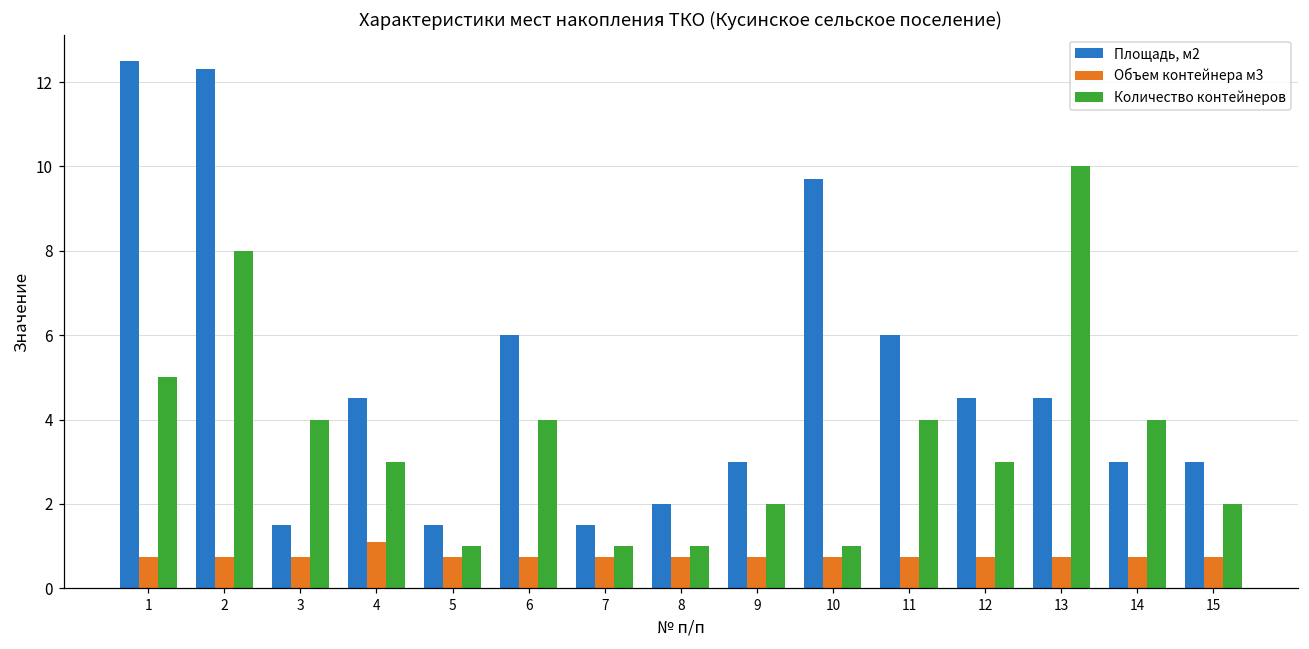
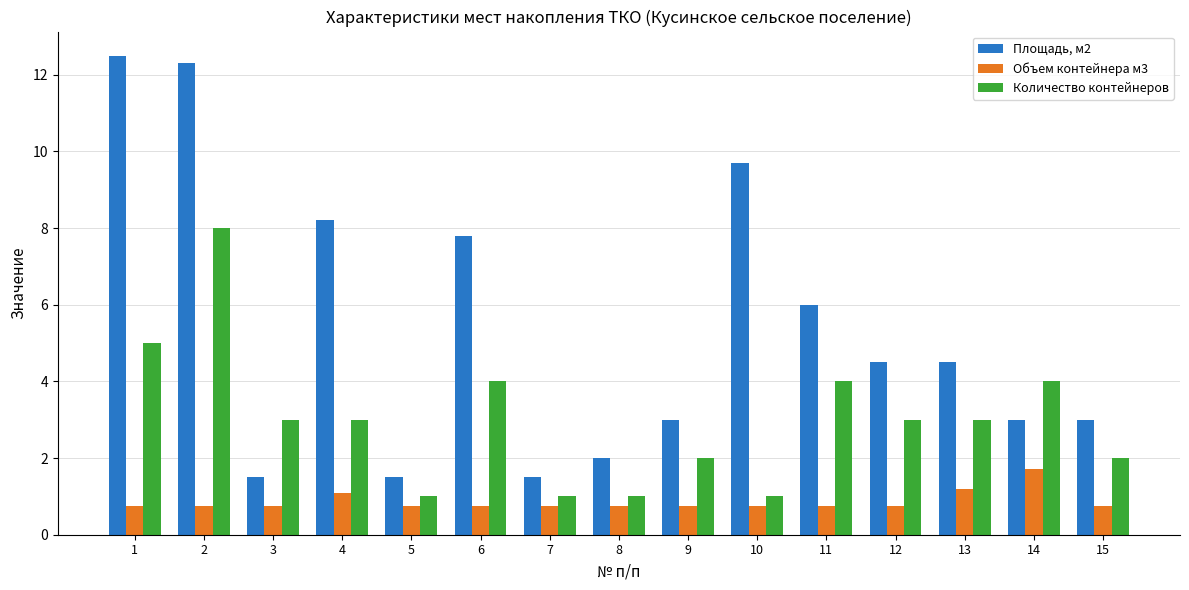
Количество контейнеров, 3: 4 -> 3
Площадь, м2, 4: 4.5 -> 8.2
Площадь, м2, 6: 6.0 -> 7.8
Объем контейнера м3, 13: 0.8 -> 1.2
Количество контейнеров, 13: 10 -> 3
Объем контейнера м3, 14: 0.8 -> 1.7
